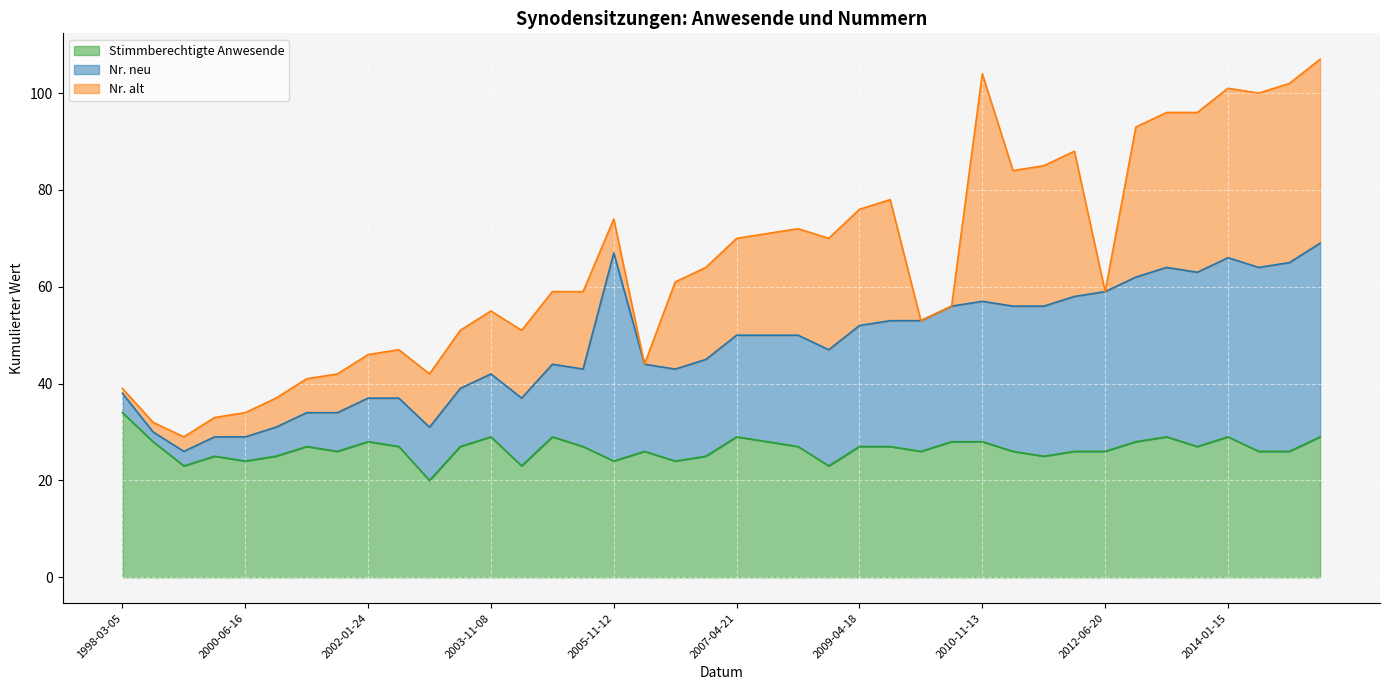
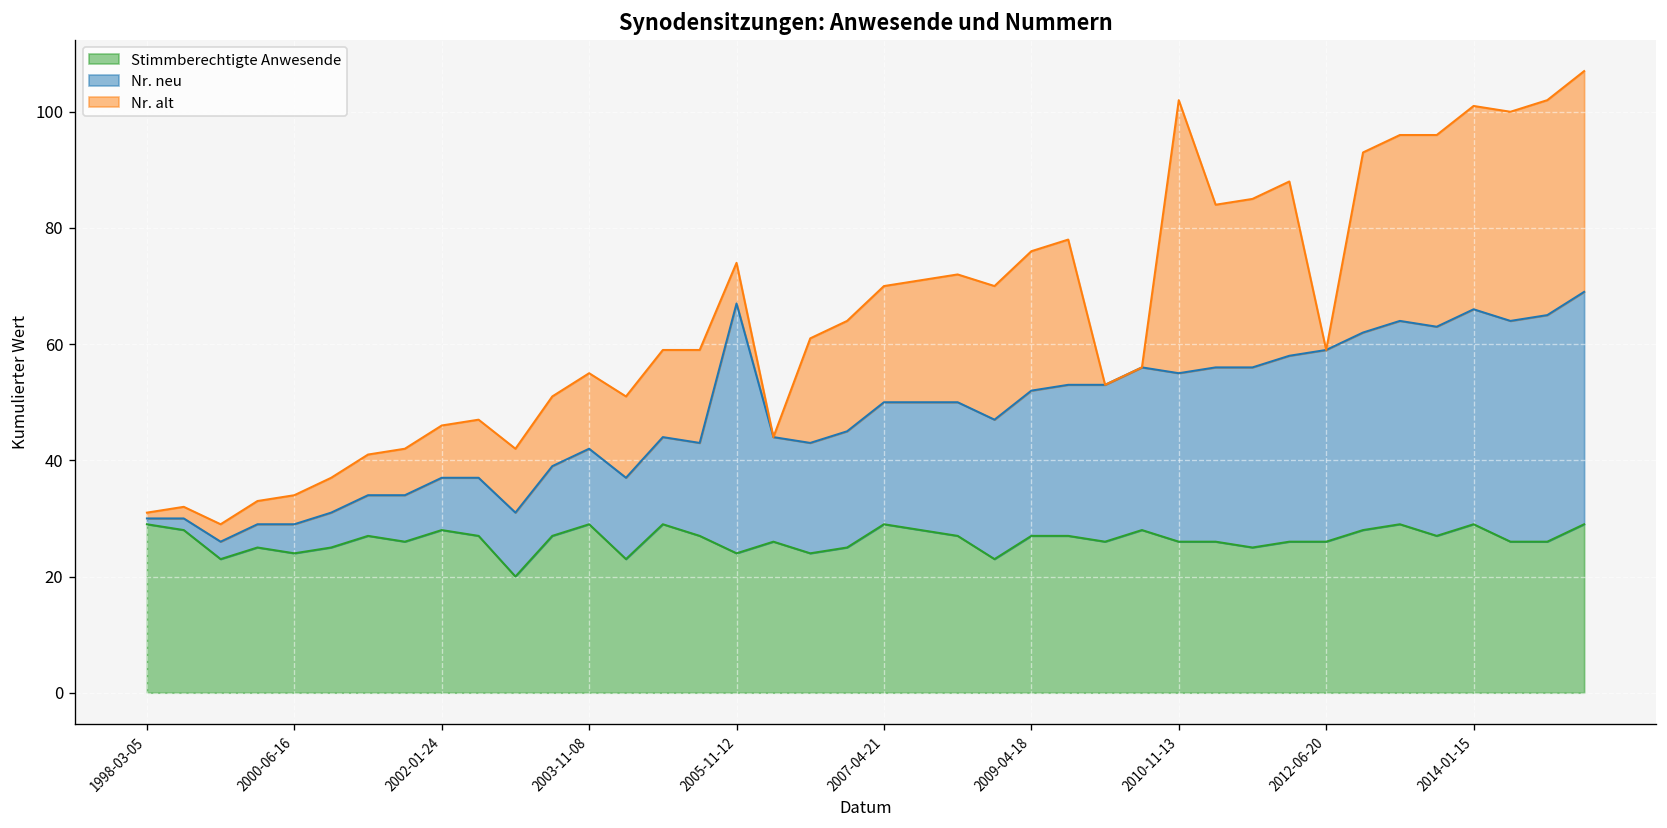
Stimmberechtigte Anwesende, 1998-03-05: 34 -> 29
Nr. neu, 1998-03-05: 4 -> 1
Stimmberechtigte Anwesende, 2010-11-13: 28 -> 26
